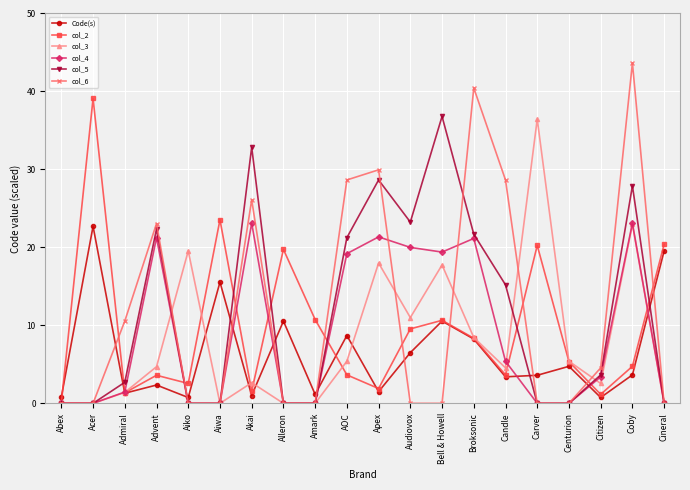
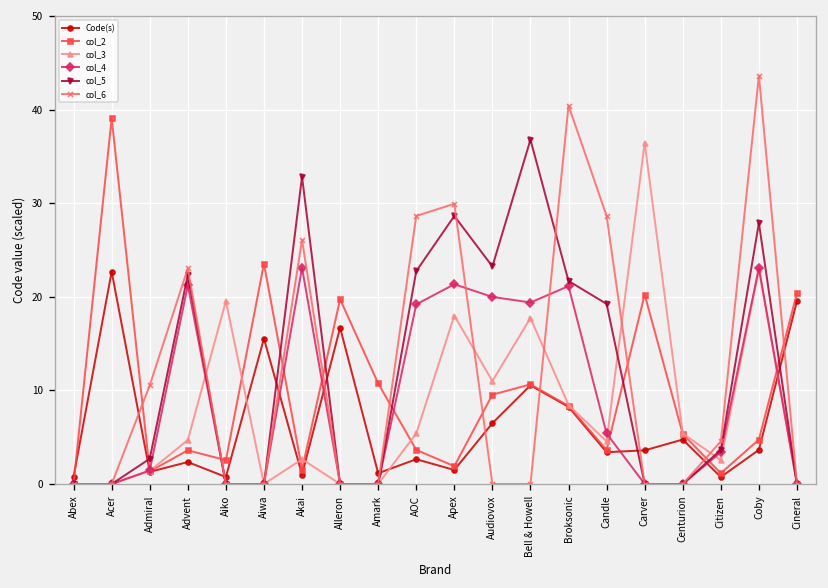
Code(s), Alleron: 11 -> 17
Code(s), AOC: 9 -> 3
col_5, AOC: 21 -> 23
col_5, Candle: 15 -> 19
